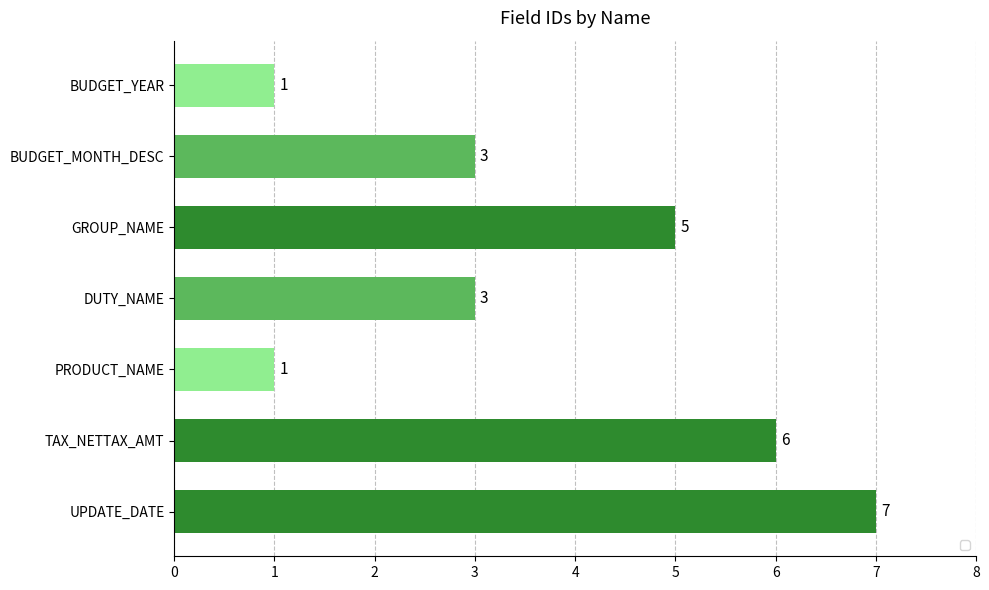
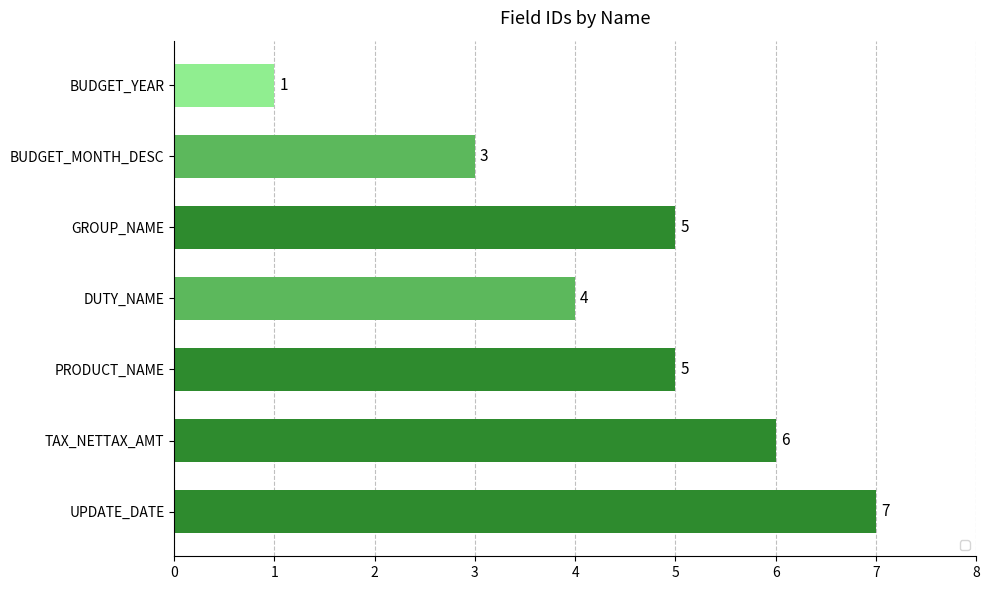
DUTY_NAME: 3 -> 4
PRODUCT_NAME: 1 -> 5
